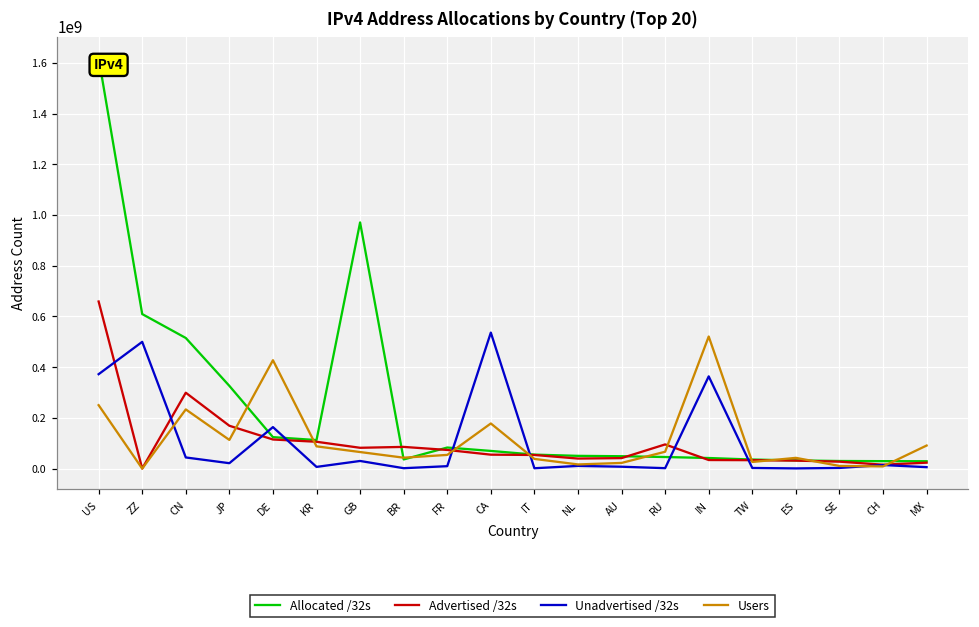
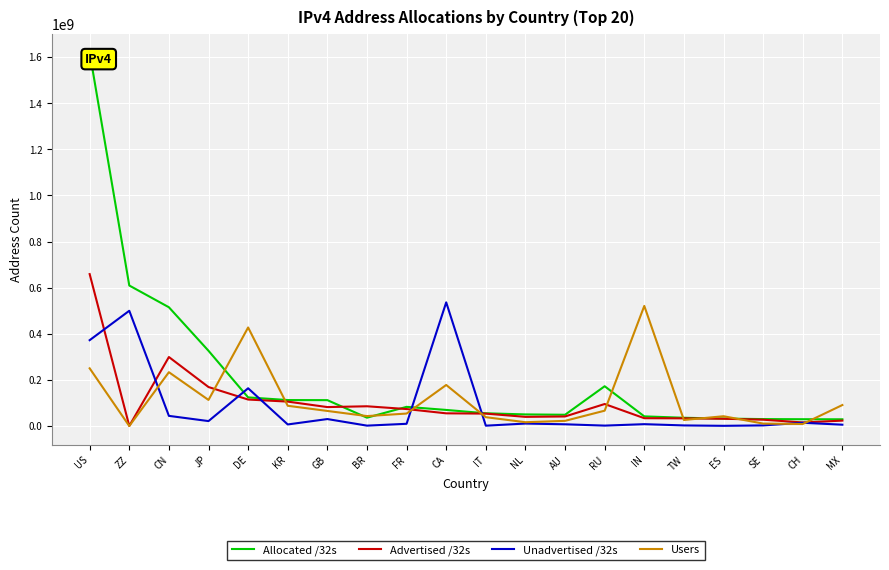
Allocated /32s, GB: 970000000 -> 110000000
Allocated /32s, RU: 50000000 -> 170000000
Unadvertised /32s, IN: 360000000 -> 10000000
